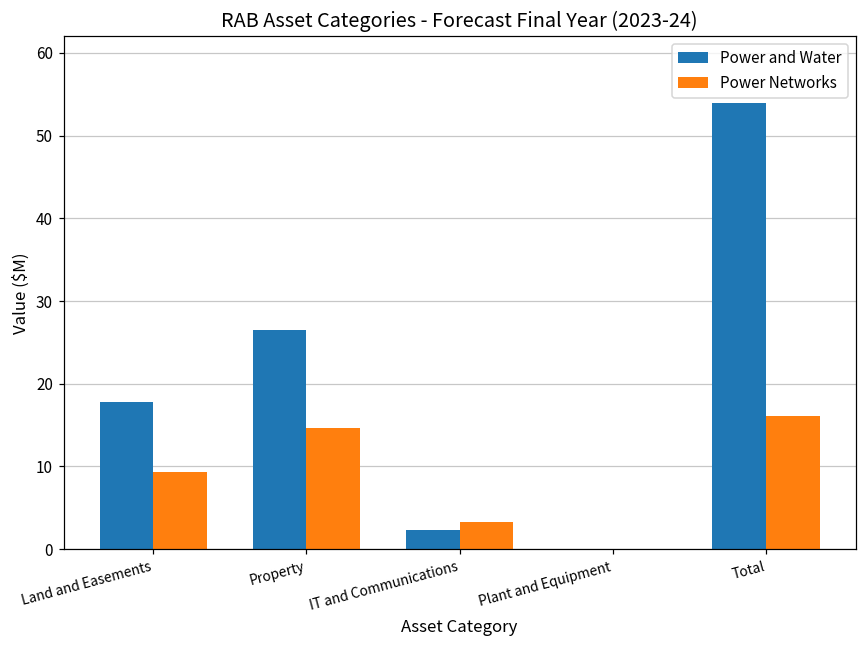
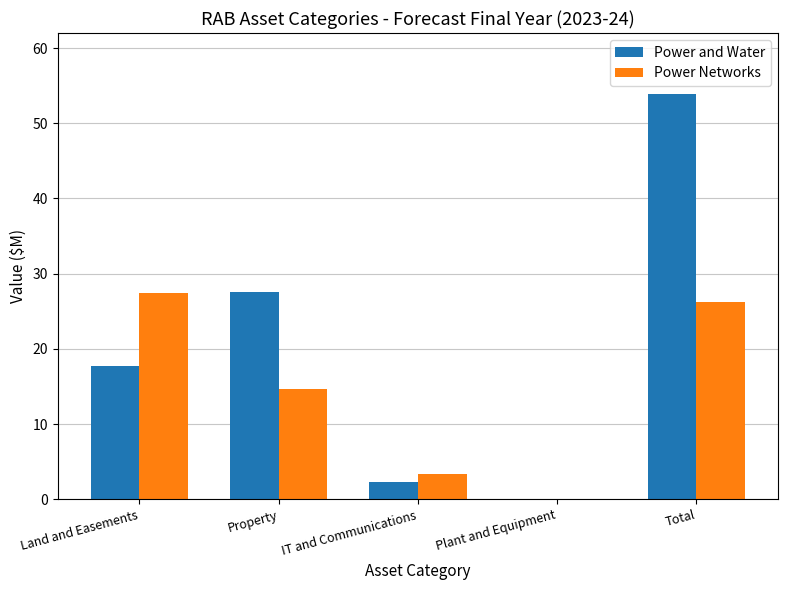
Power Networks, Land and Easements: 9 -> 27
Power and Water, Property: 26 -> 28
Power Networks, Total: 16 -> 26
